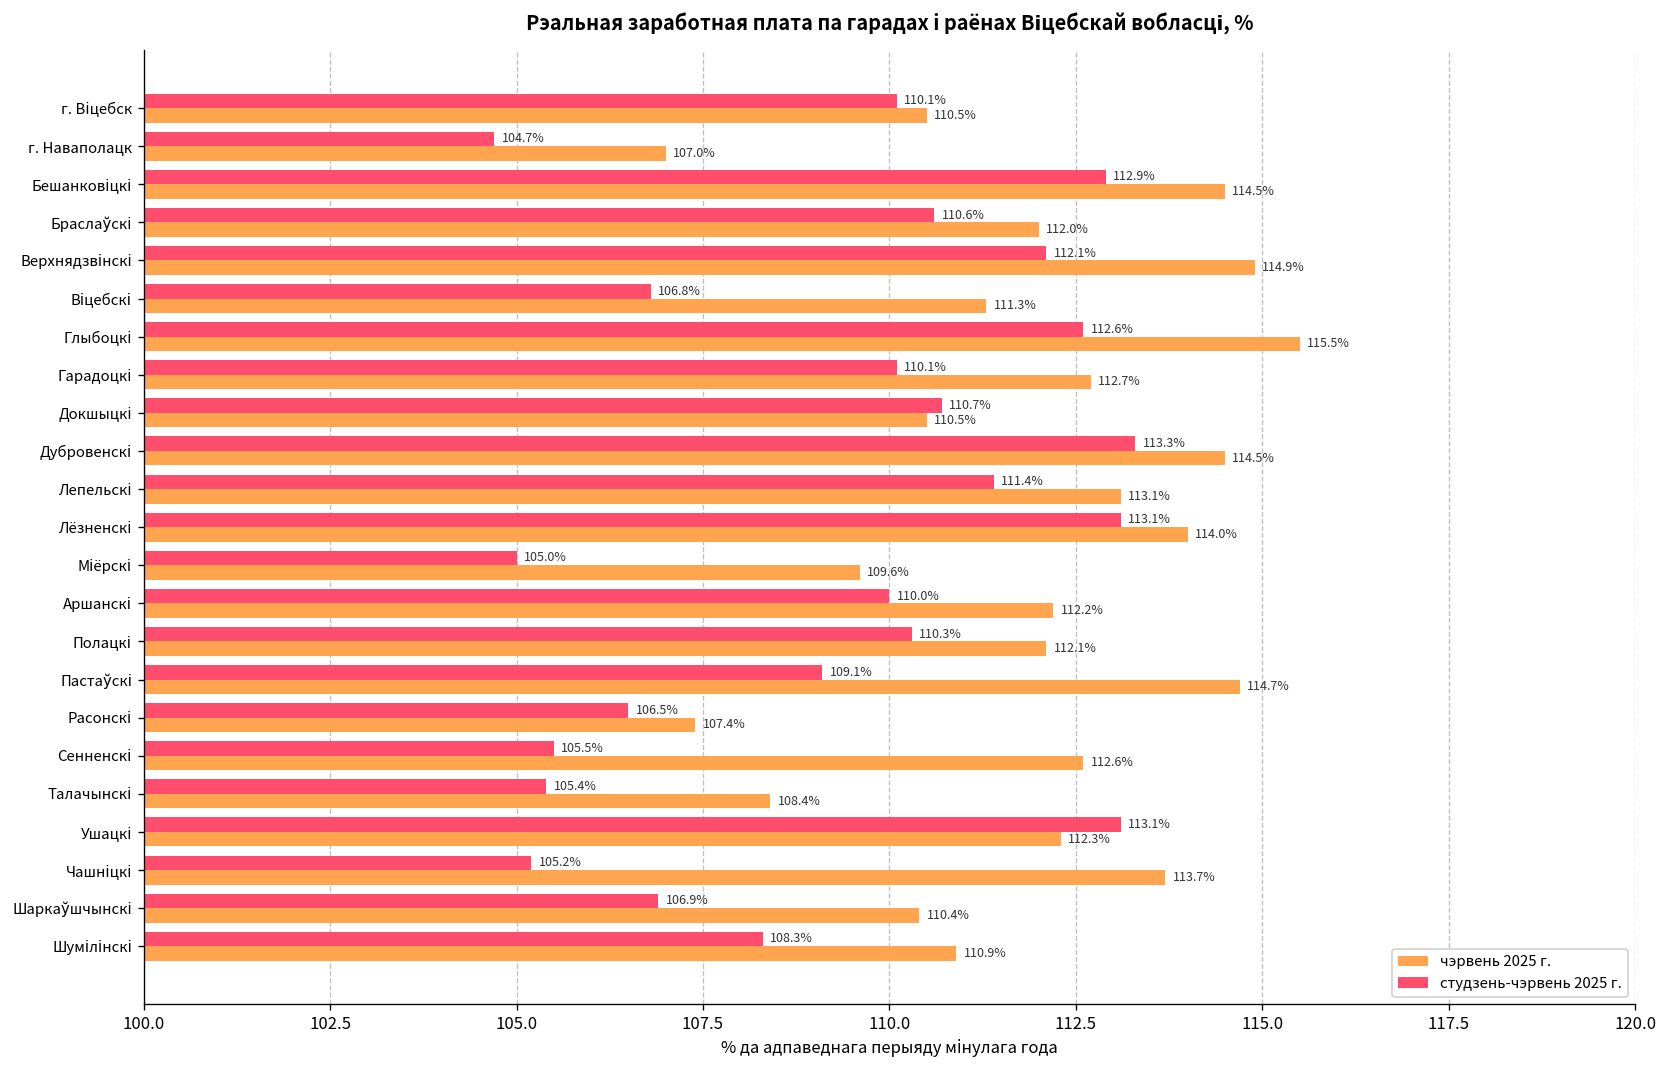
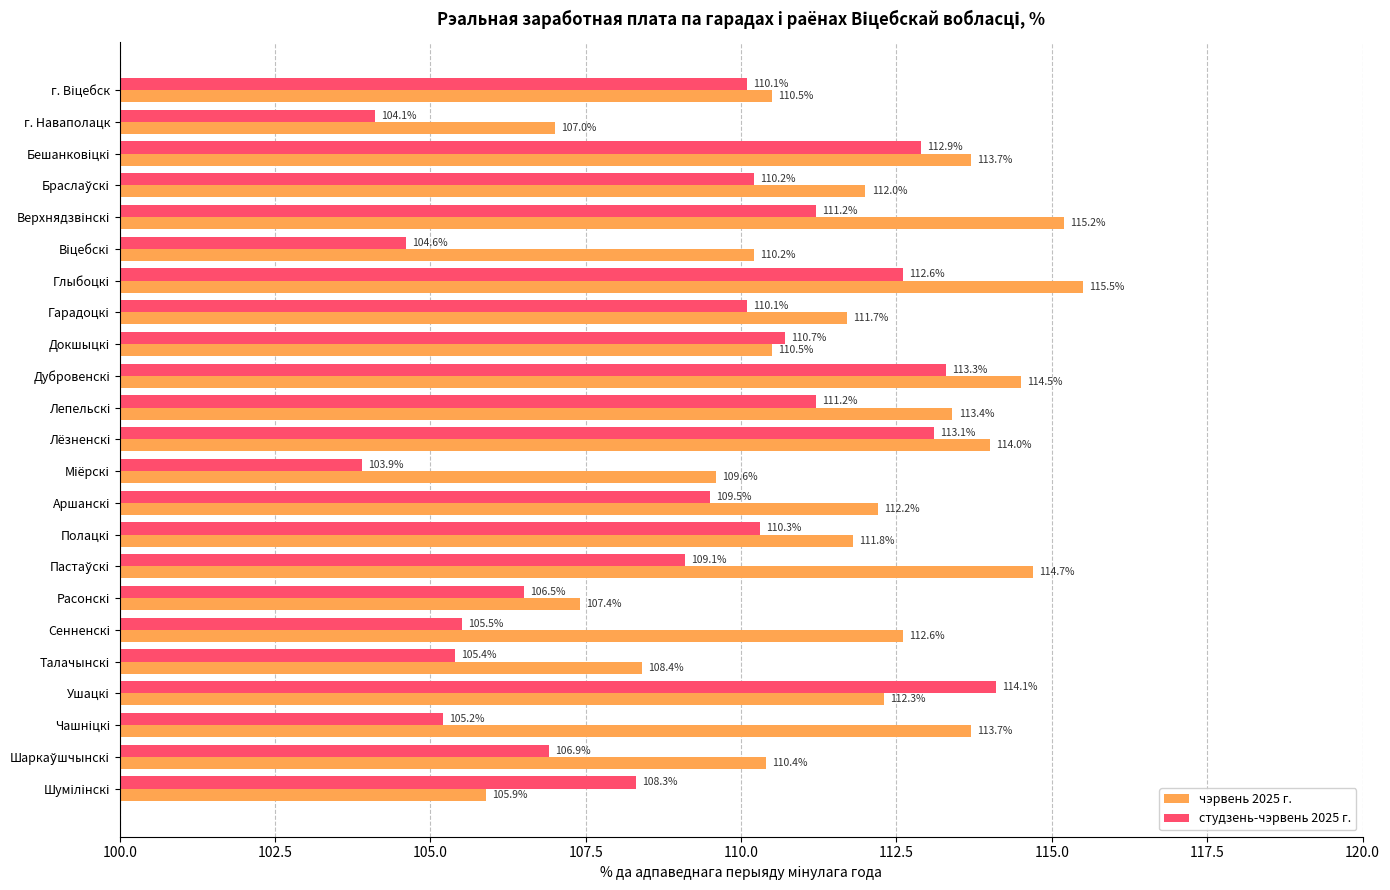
студзень-чэрвень 2025 г., г. Наваполацк: 104.7% -> 104.1%
чэрвень 2025 г., Бешанковіцкі: 114.5% -> 113.7%
студзень-чэрвень 2025 г., Браслаўскі: 110.6% -> 110.2%
студзень-чэрвень 2025 г., Верхнядзвінскі: 112.1% -> 111.2%
чэрвень 2025 г., Верхнядзвінскі: 114.9% -> 115.2%
студзень-чэрвень 2025 г., Віцебскі: 106.8% -> 104.6%
чэрвень 2025 г., Віцебскі: 111.3% -> 110.2%
чэрвень 2025 г., Гарадоцкі: 112.7% -> 111.7%
студзень-чэрвень 2025 г., Лепельскі: 111.4% -> 111.2%
чэрвень 2025 г., Лепельскі: 113.1% -> 113.4%
студзень-чэрвень 2025 г., Міёрскі: 105.0% -> 103.9%
студзень-чэрвень 2025 г., Аршанскі: 110.0% -> 109.5%
чэрвень 2025 г., Полацкі: 112.1% -> 111.8%
студзень-чэрвень 2025 г., Ушацкі: 113.1% -> 114.1%
чэрвень 2025 г., Шумілінскі: 110.9% -> 105.9%
